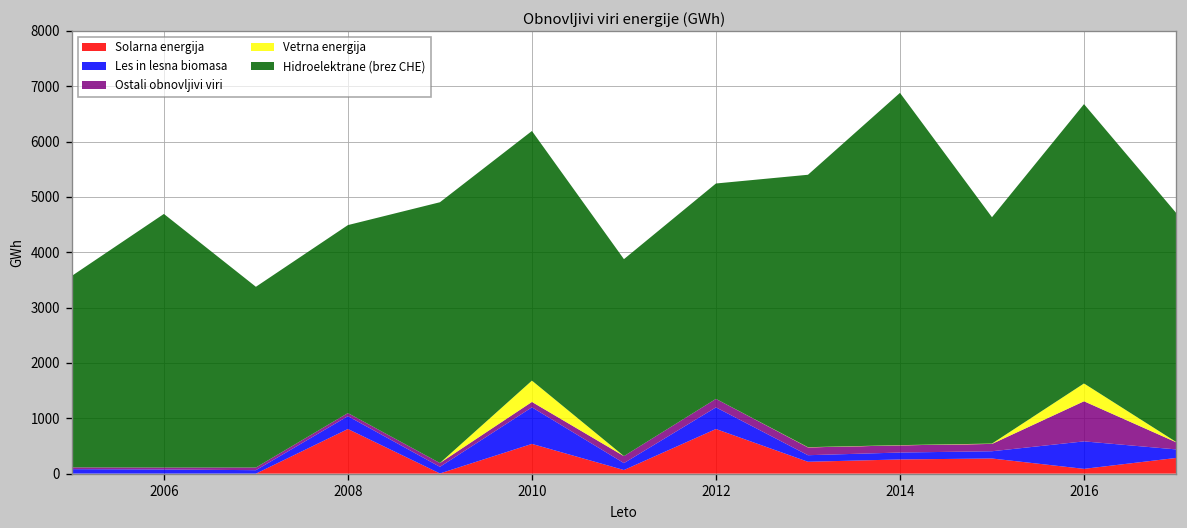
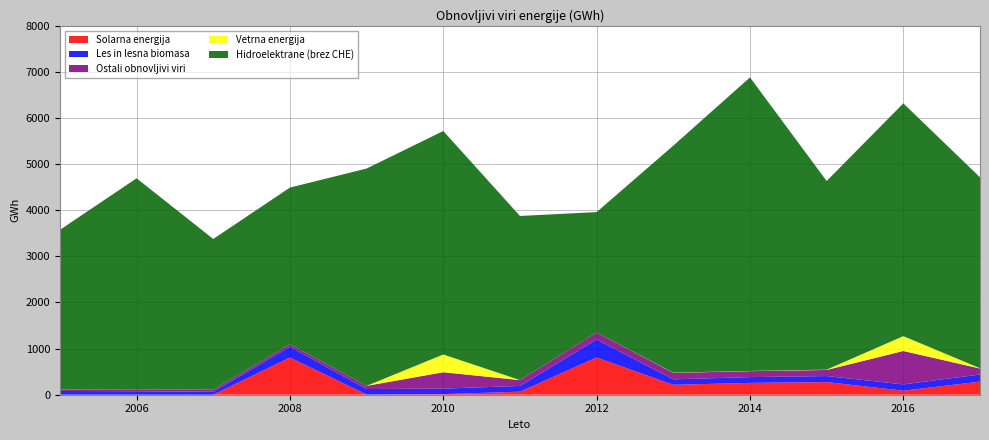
Solarna energija, 2010: 500 -> 0
Les in lesna biomasa, 2010: 700 -> 100
Ostali obnovljivi viri, 2010: 100 -> 400
Hidroelektrane (brez CHE), 2010: 4500 -> 4800
Hidroelektrane (brez CHE), 2012: 3900 -> 2600
Les in lesna biomasa, 2016: 500 -> 100
